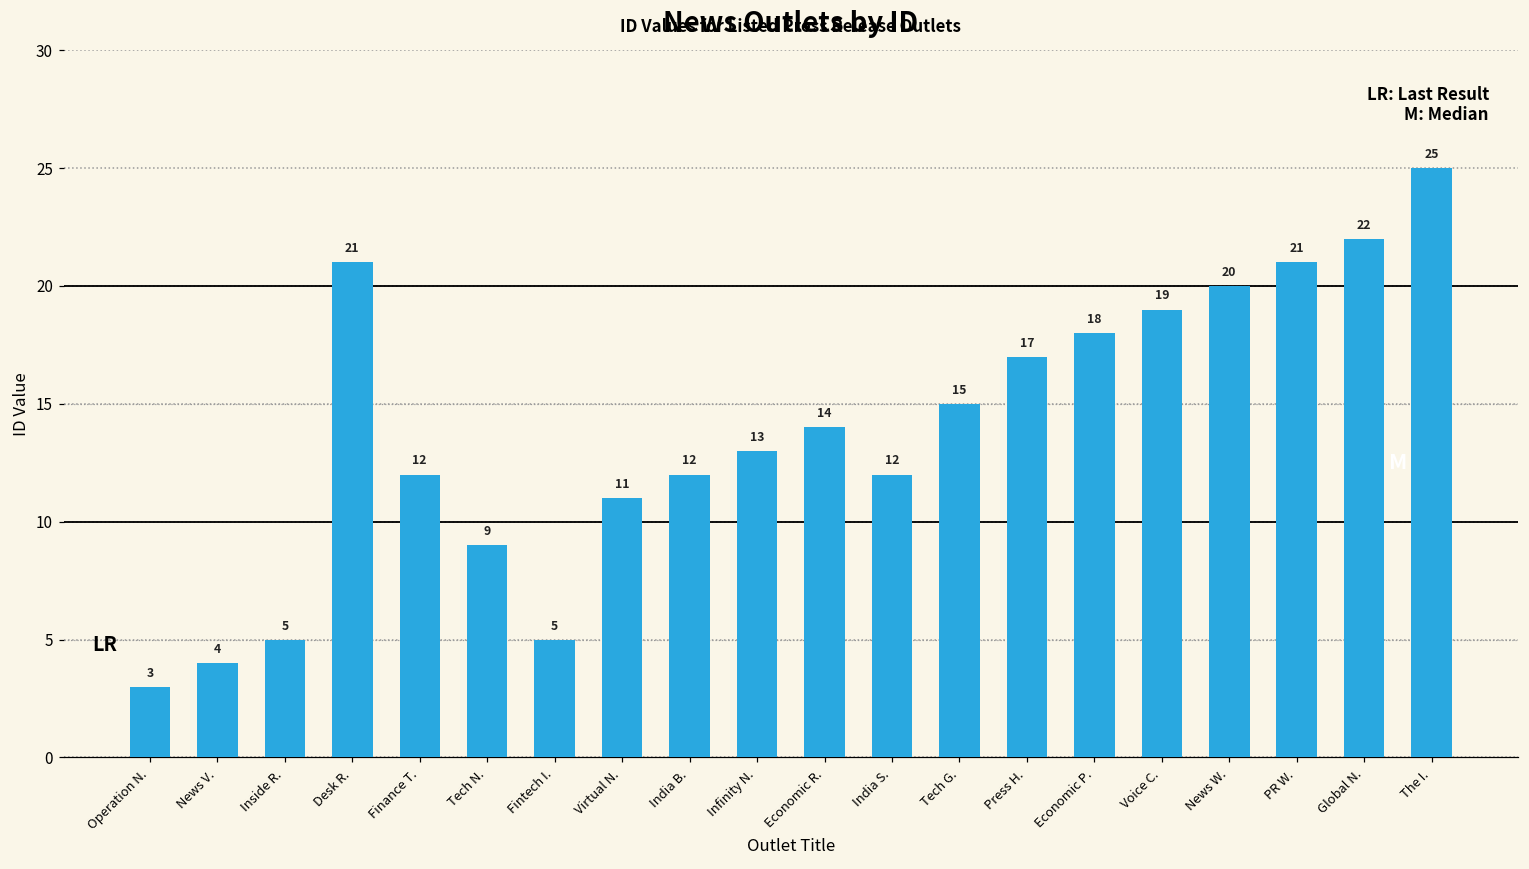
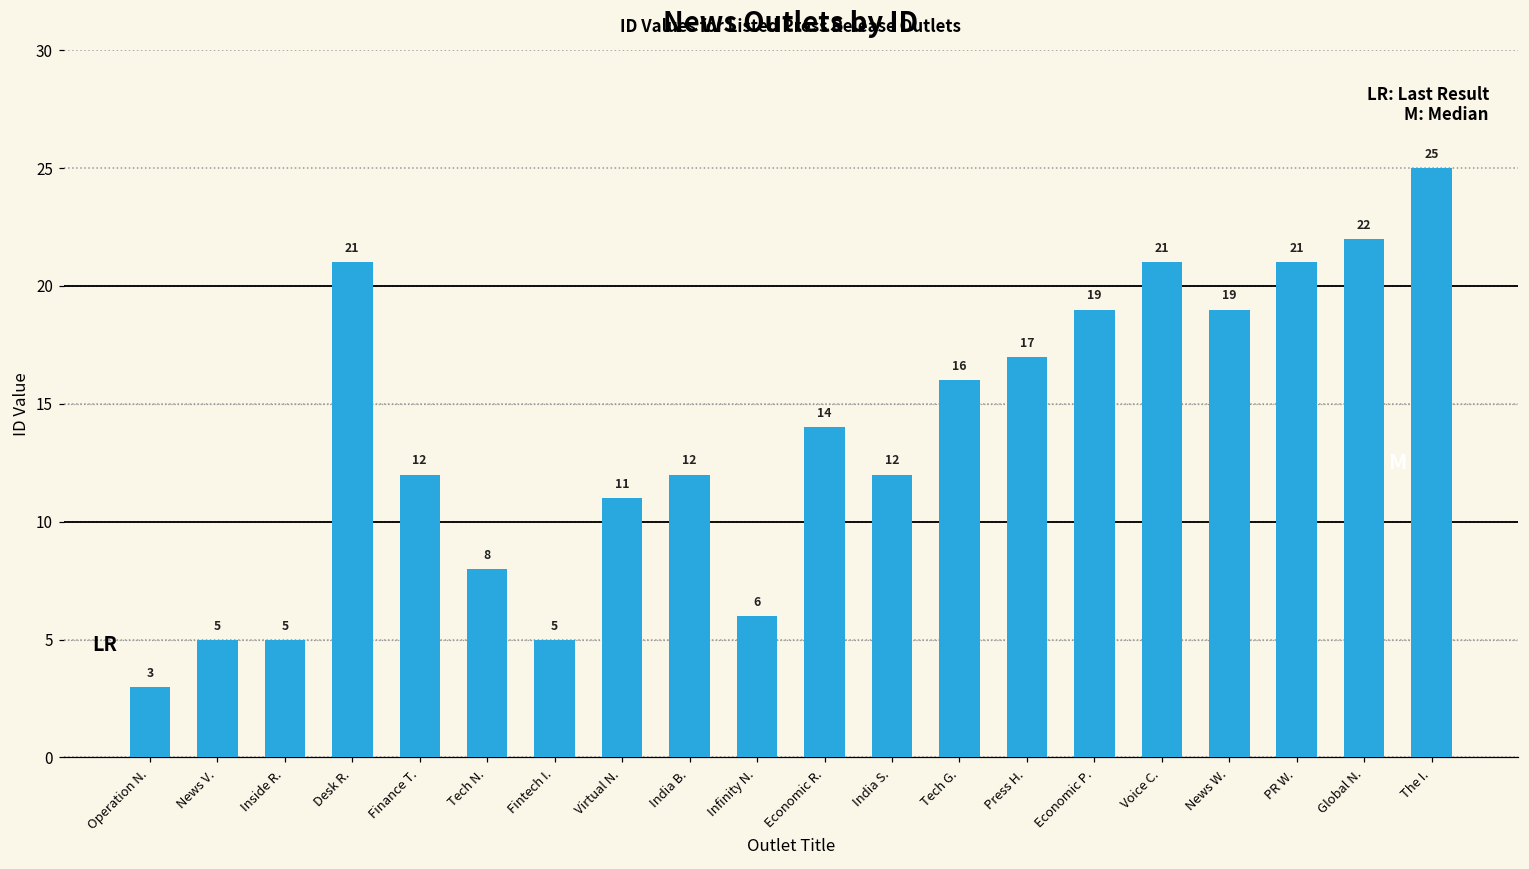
News V.: 4 -> 5
Tech N.: 9 -> 8
Infinity N.: 13 -> 6
Tech G.: 15 -> 16
Economic P.: 18 -> 19
Voice C.: 19 -> 21
News W.: 20 -> 19
